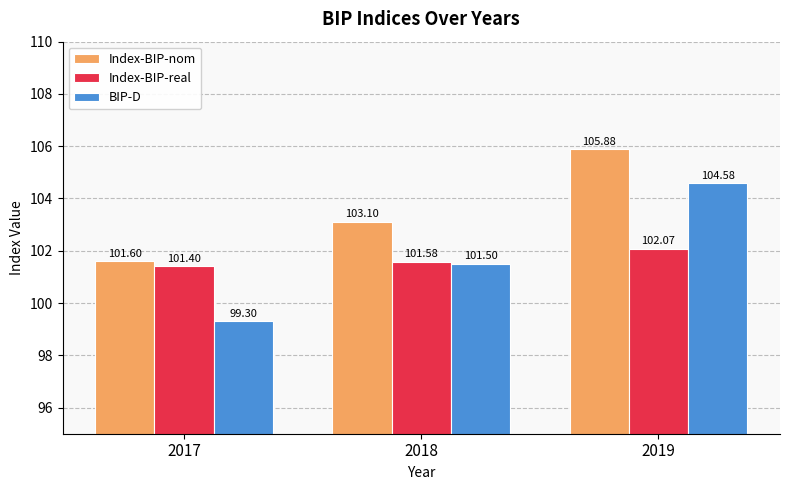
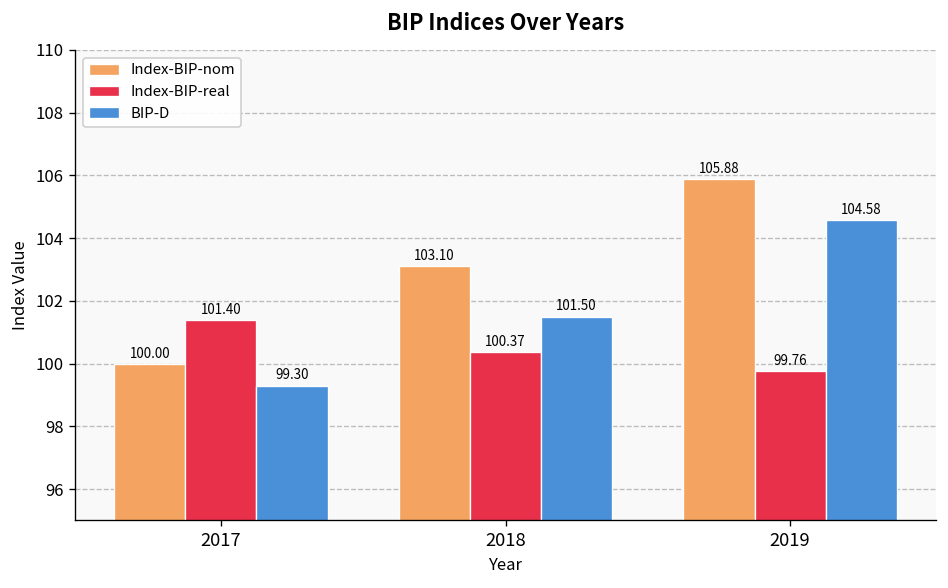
Index-BIP-nom, 2017: 101.60 -> 100.00
Index-BIP-real, 2018: 101.58 -> 100.37
Index-BIP-real, 2019: 102.07 -> 99.76
